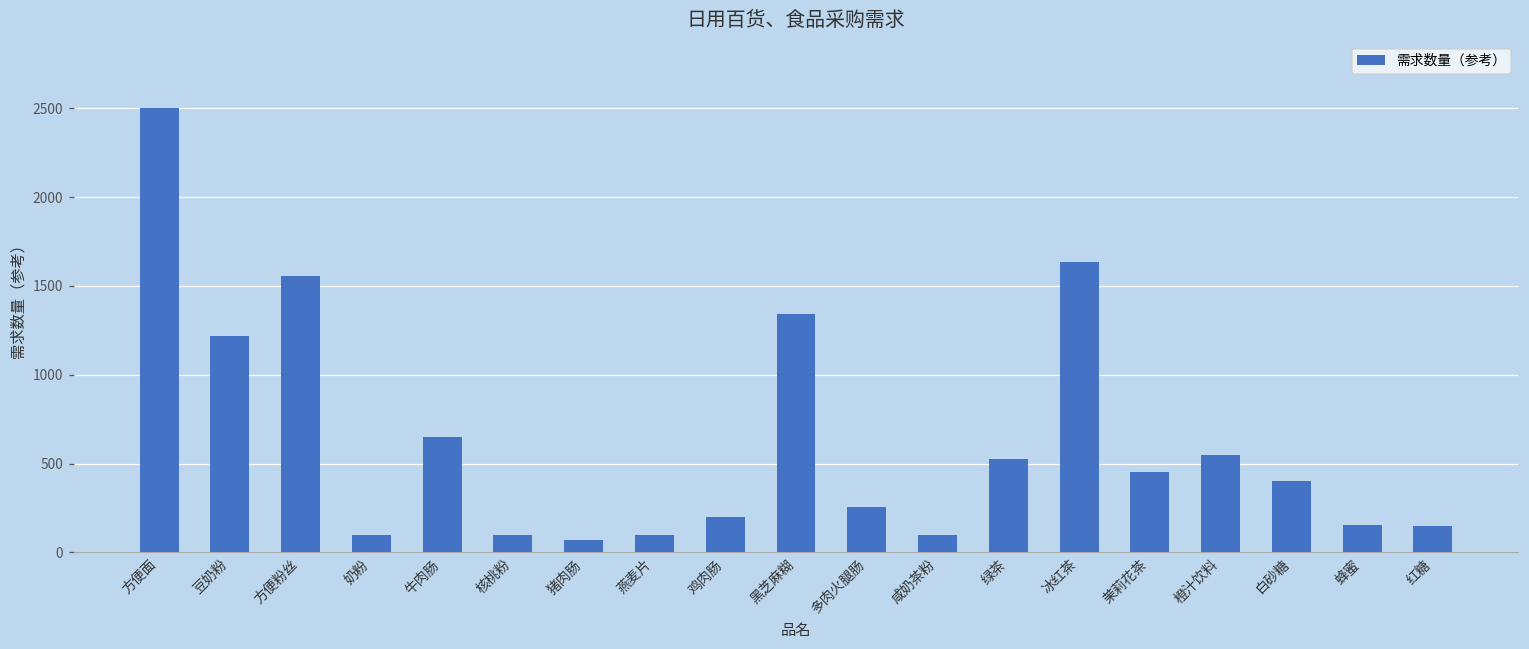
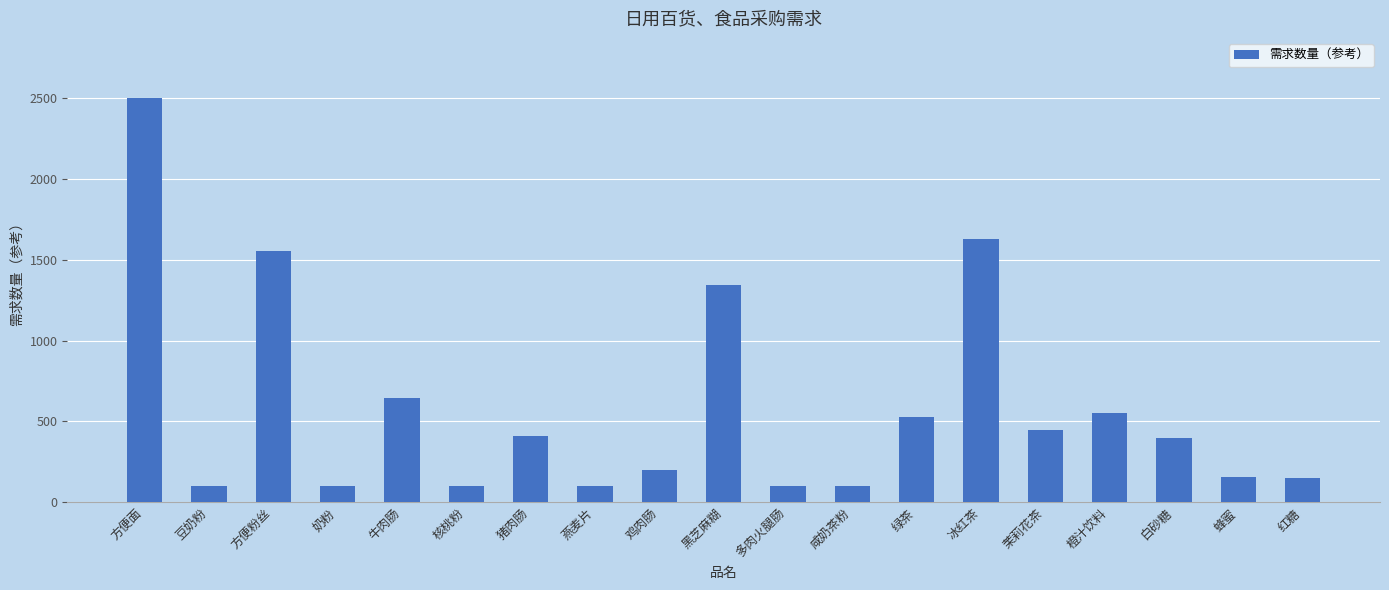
豆奶粉: 1220 -> 100
猪肉肠: 70 -> 410
多肉火腿肠: 260 -> 100
